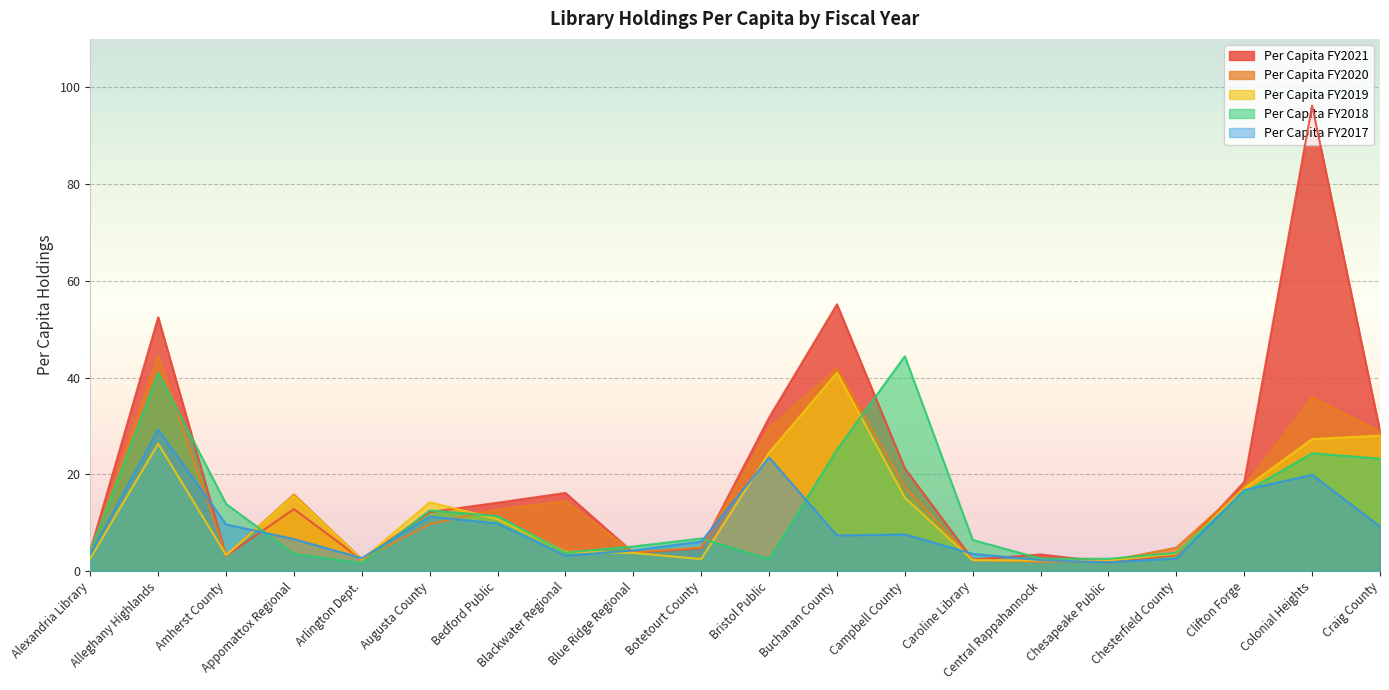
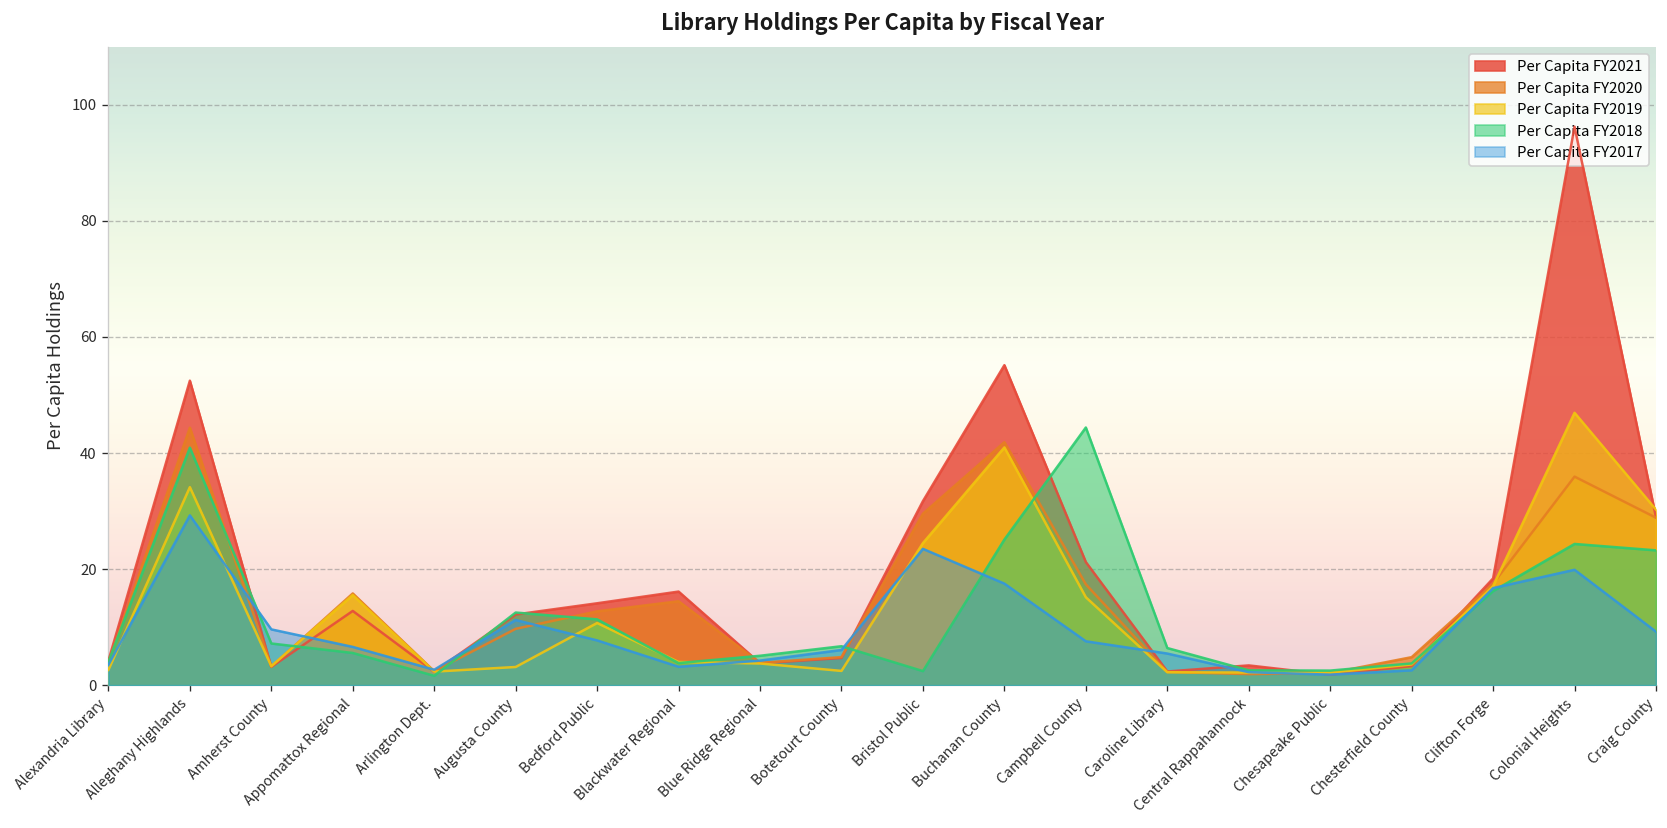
Per Capita FY2019, Alleghany Highlands: 26 -> 34
Per Capita FY2018, Amherst County: 14 -> 7
Per Capita FY2018, Appomattox Regional: 4 -> 6
Per Capita FY2019, Augusta County: 14 -> 3
Per Capita FY2017, Bedford Public: 10 -> 8
Per Capita FY2017, Buchanan County: 7 -> 18
Per Capita FY2017, Caroline Library: 4 -> 5
Per Capita FY2019, Colonial Heights: 27 -> 47
Per Capita FY2019, Craig County: 28 -> 30
